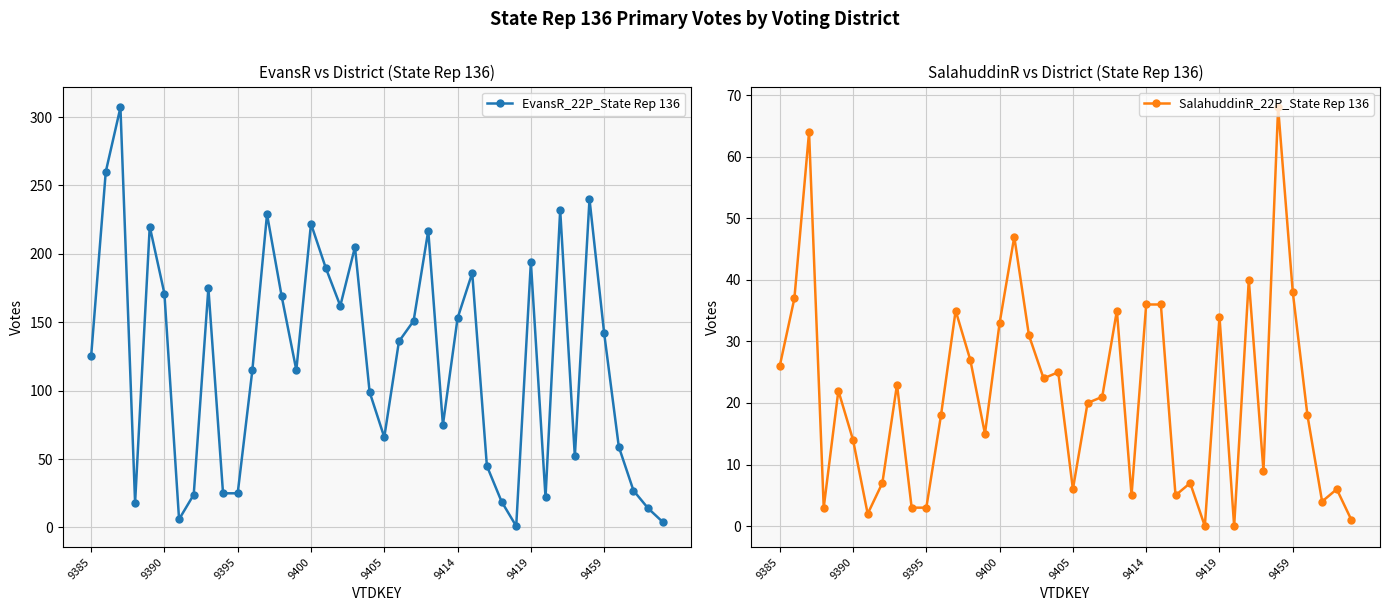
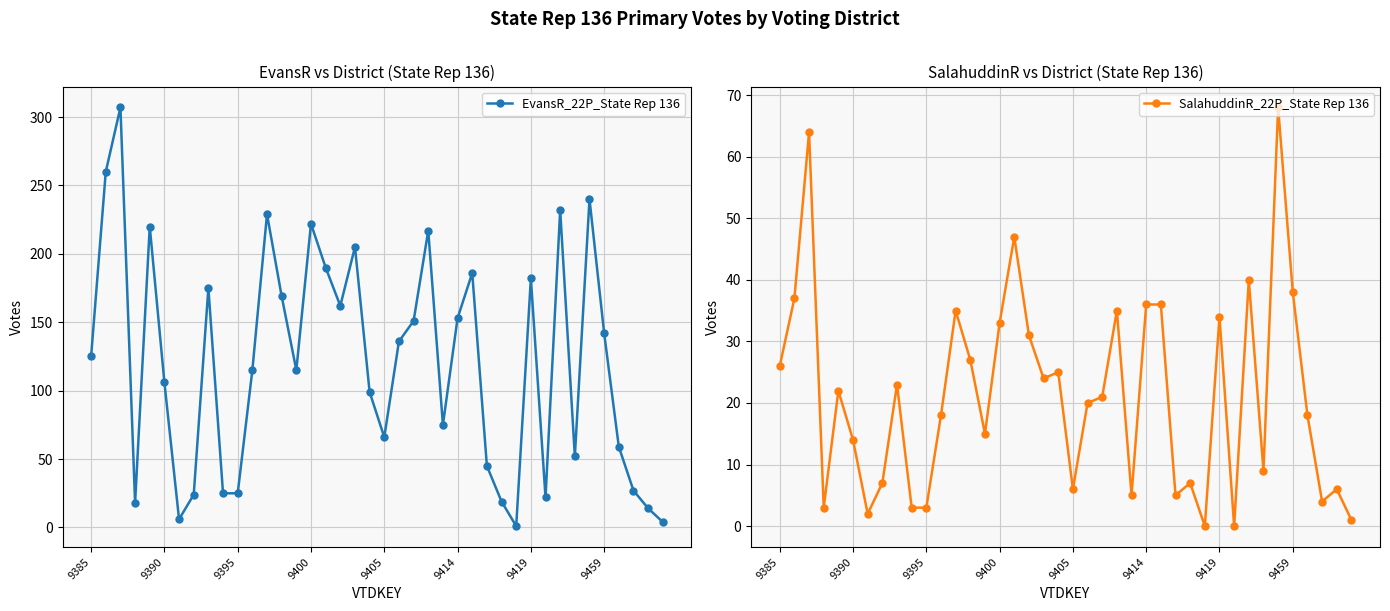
EvansR vs District (State Rep 136), 9390: 171 -> 106
EvansR vs District (State Rep 136), 9419: 194 -> 182
